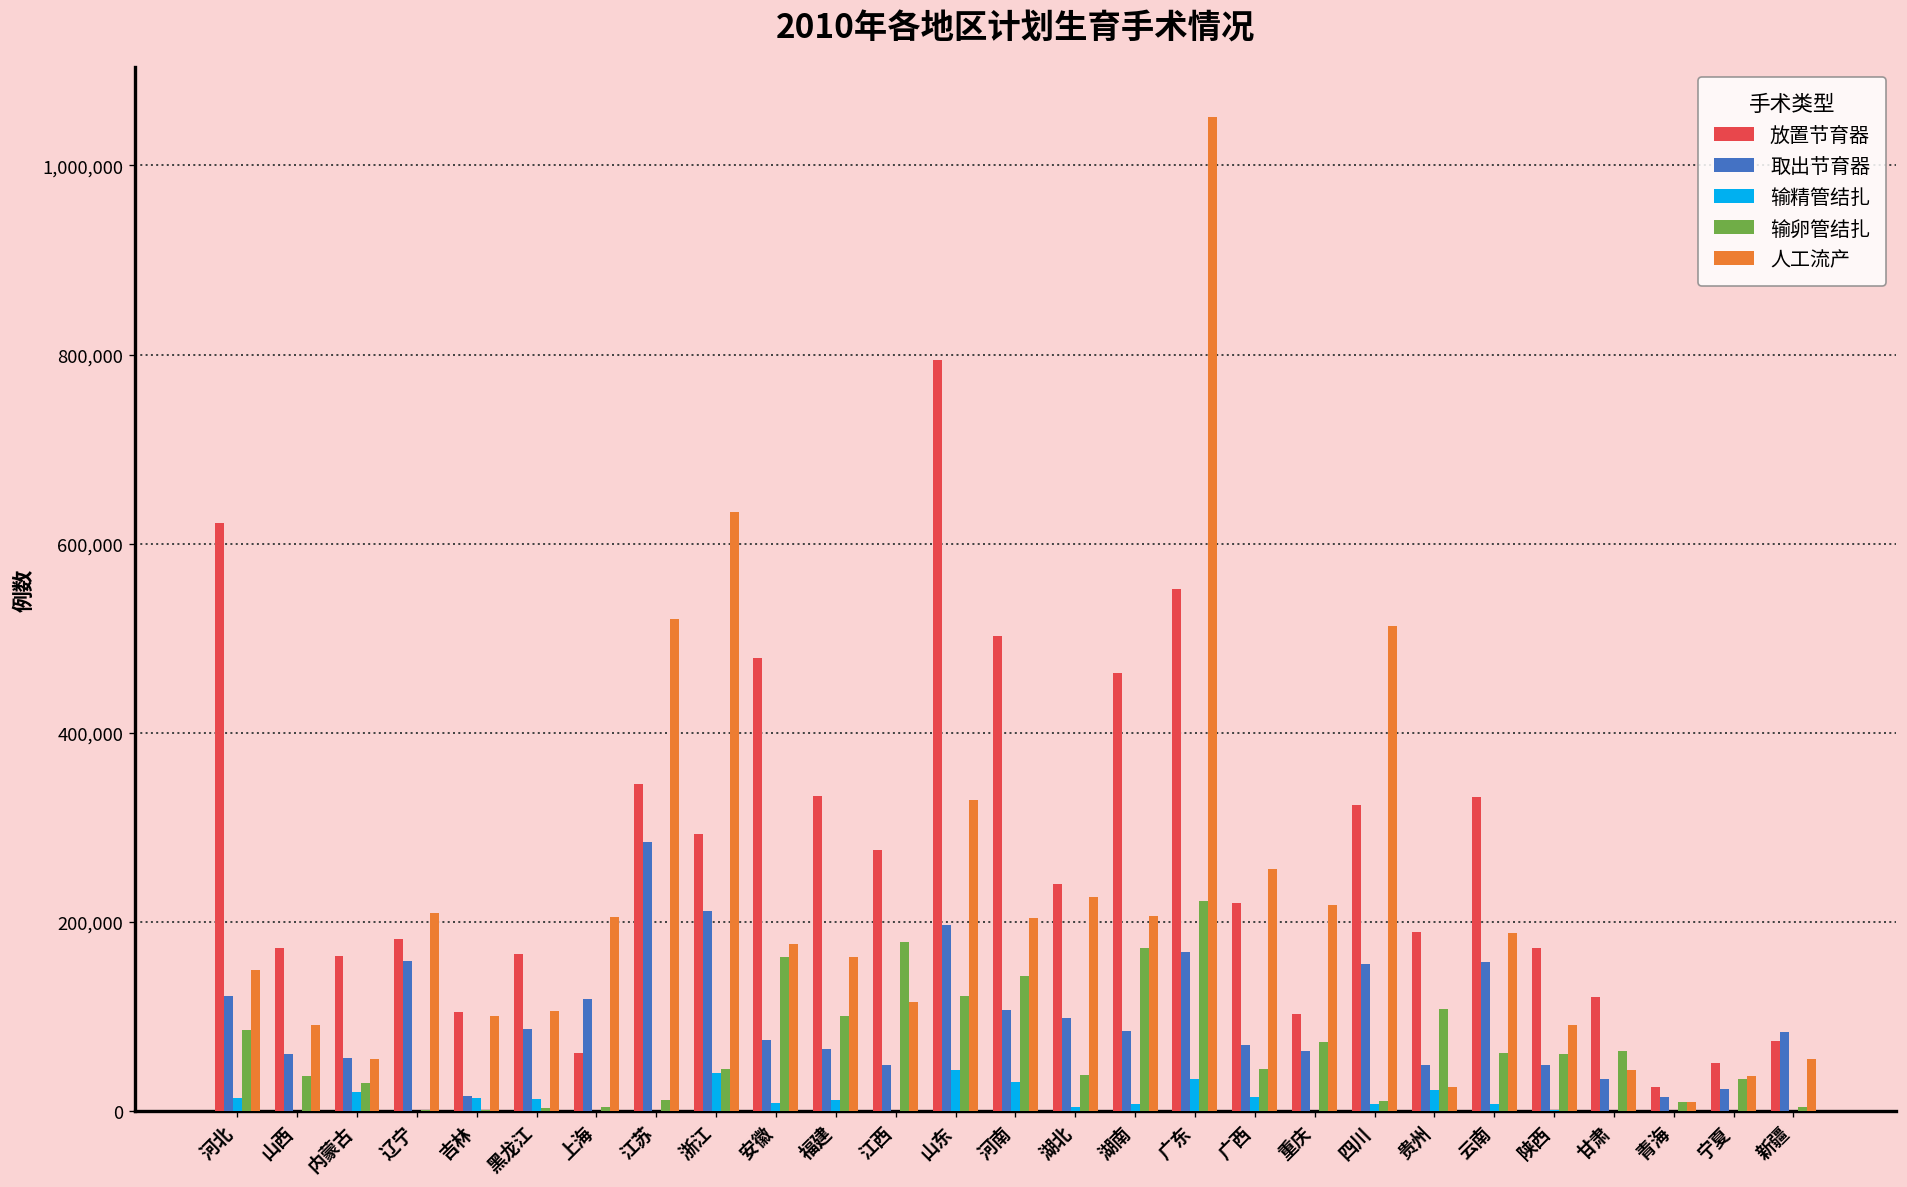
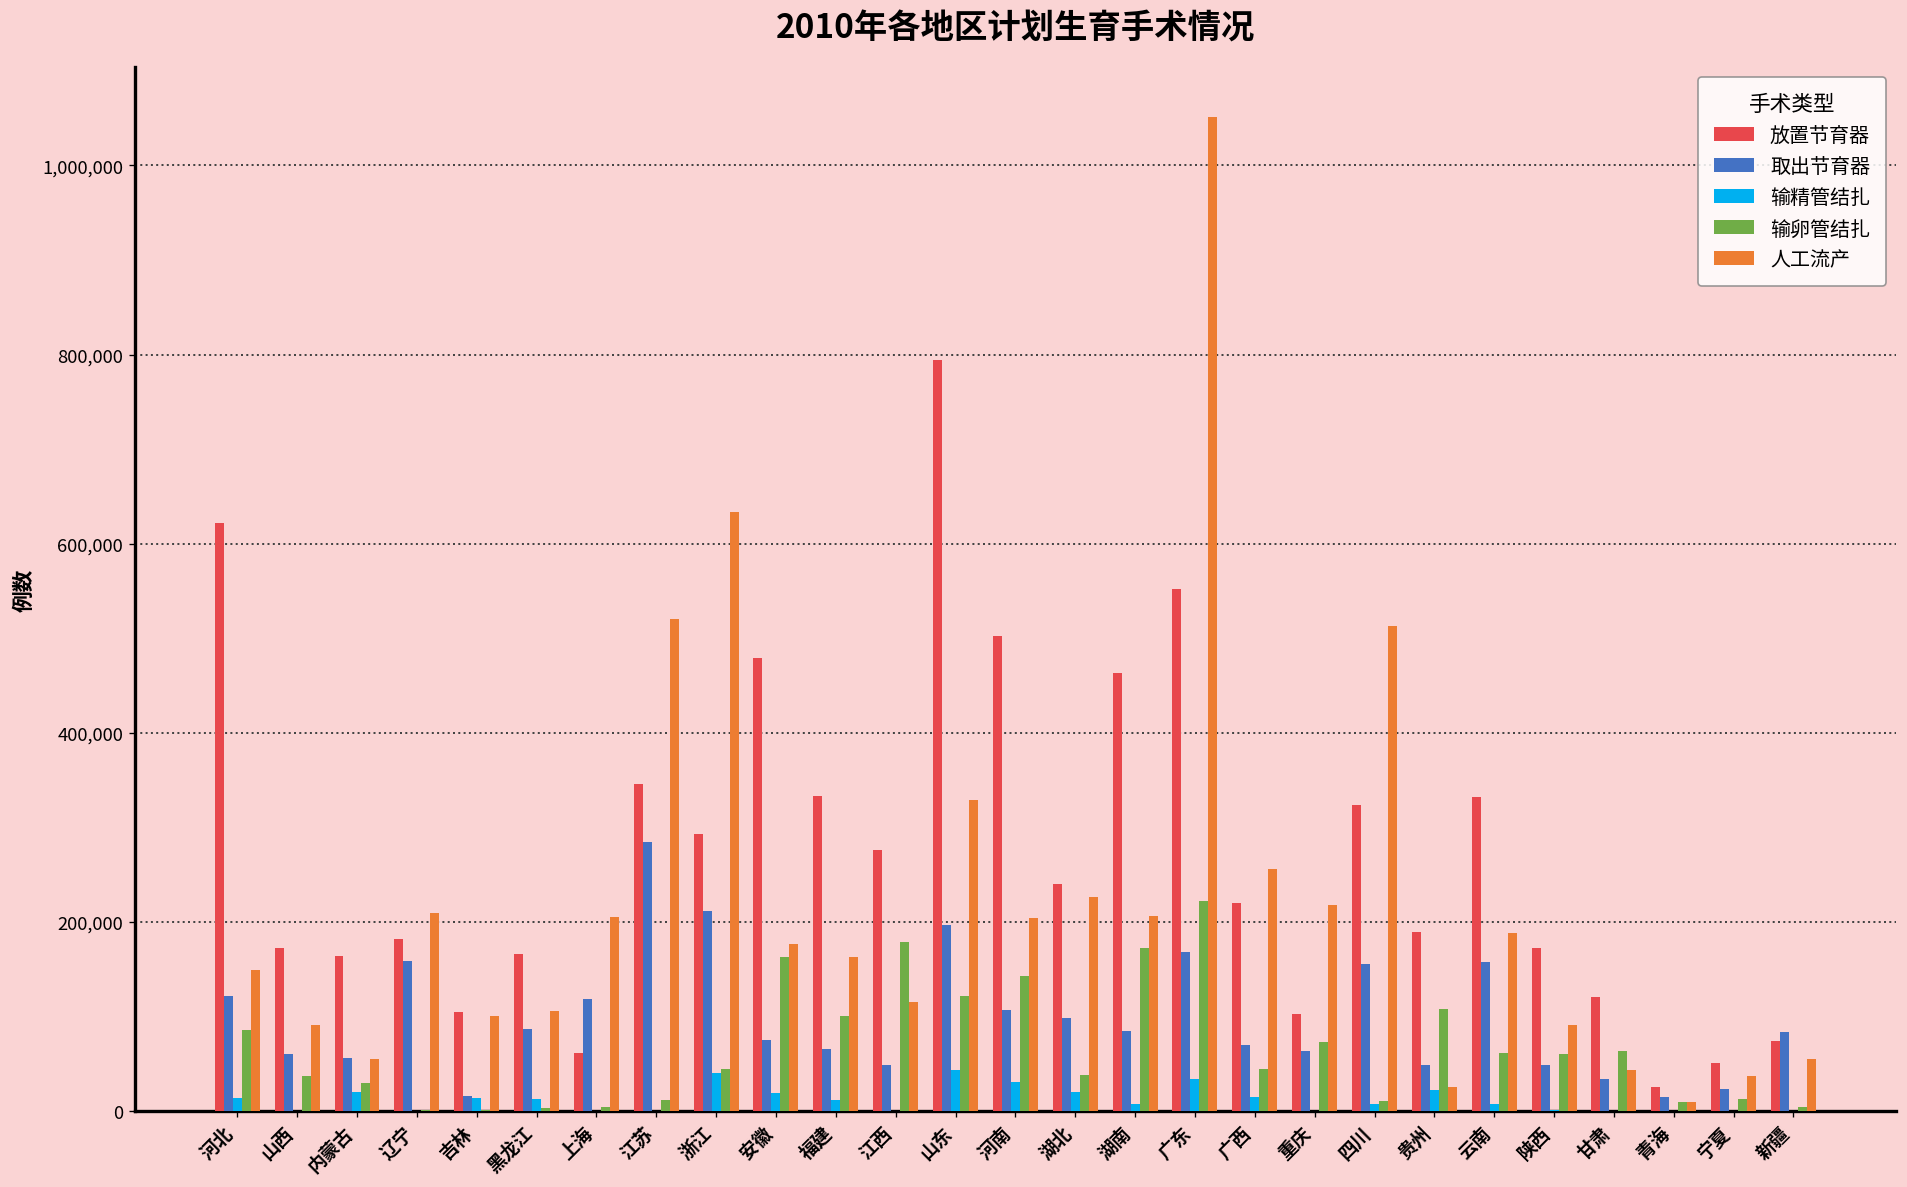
输精管结扎, 安徽: 10,000 -> 20,000
输精管结扎, 湖北: 0 -> 20,000
输卵管结扎, 宁夏: 30,000 -> 10,000
